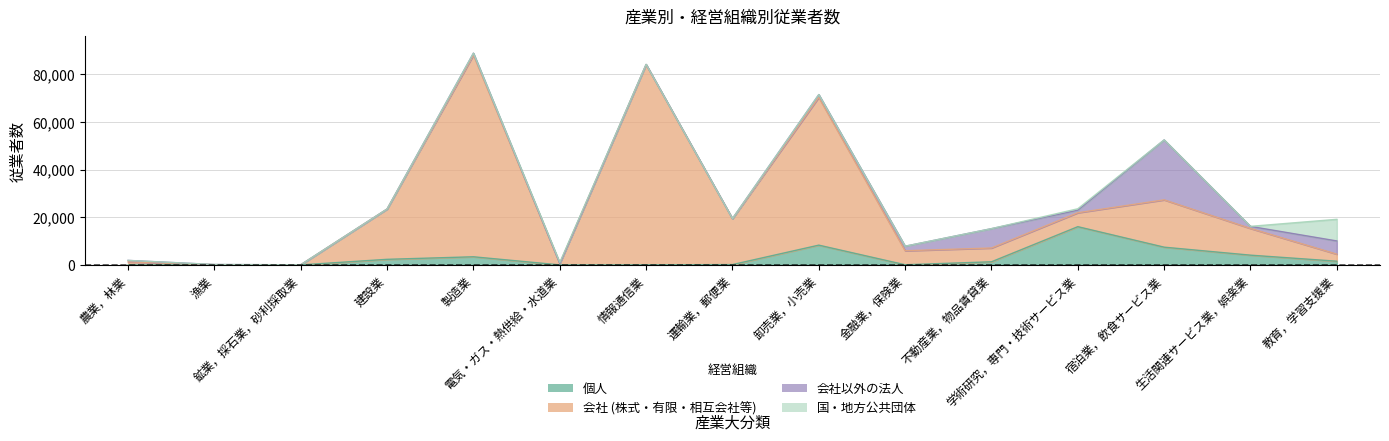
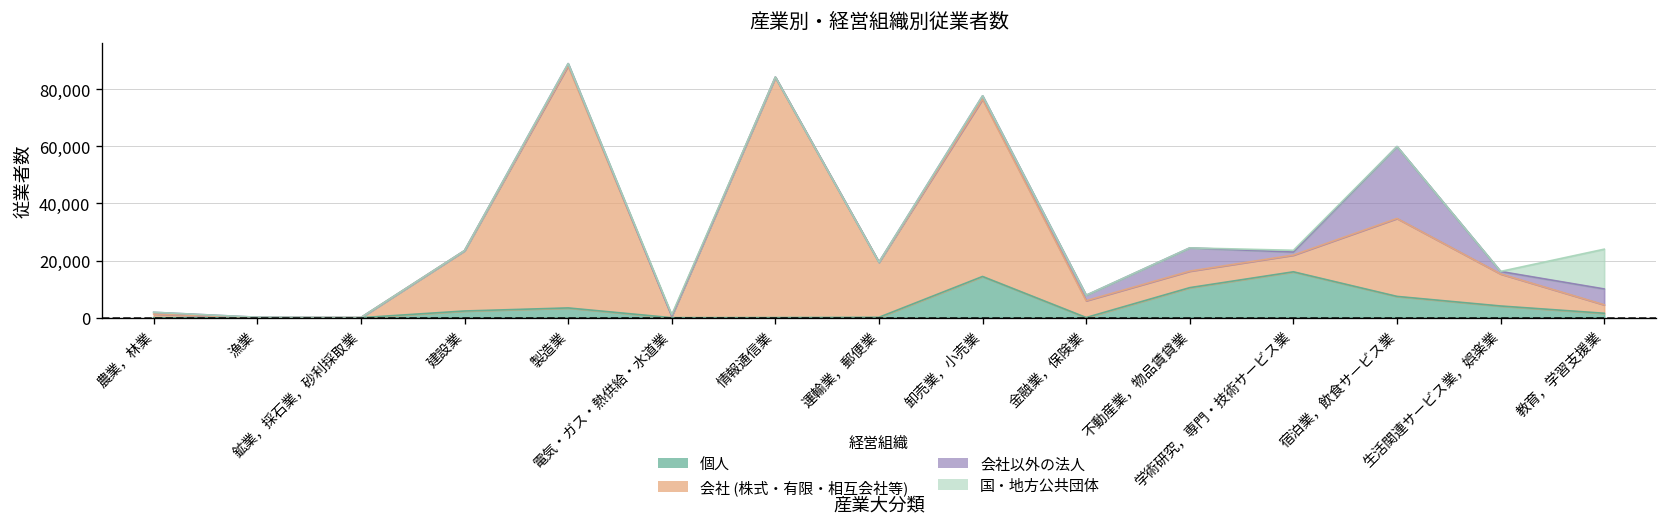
個人, 卸売業，小売業: 8,000 -> 14,000
個人, 不動産業，物品賃貸業: 1,000 -> 11,000
会社 (株式・有限・相互会社等), 宿泊業，飲食サービス業: 20,000 -> 27,000
国・地方公共団体, 教育，学習支援業: 9,000 -> 14,000
